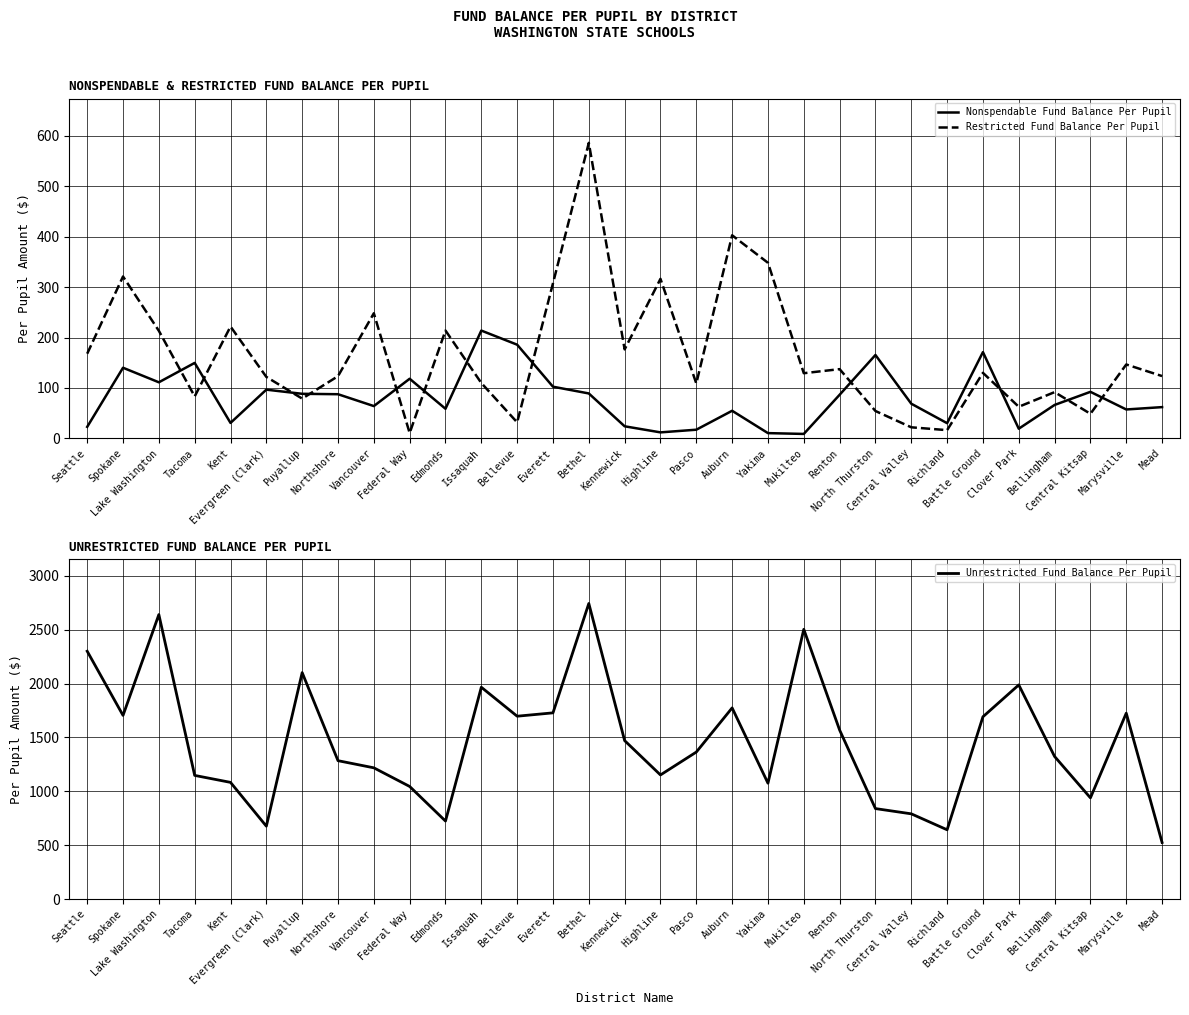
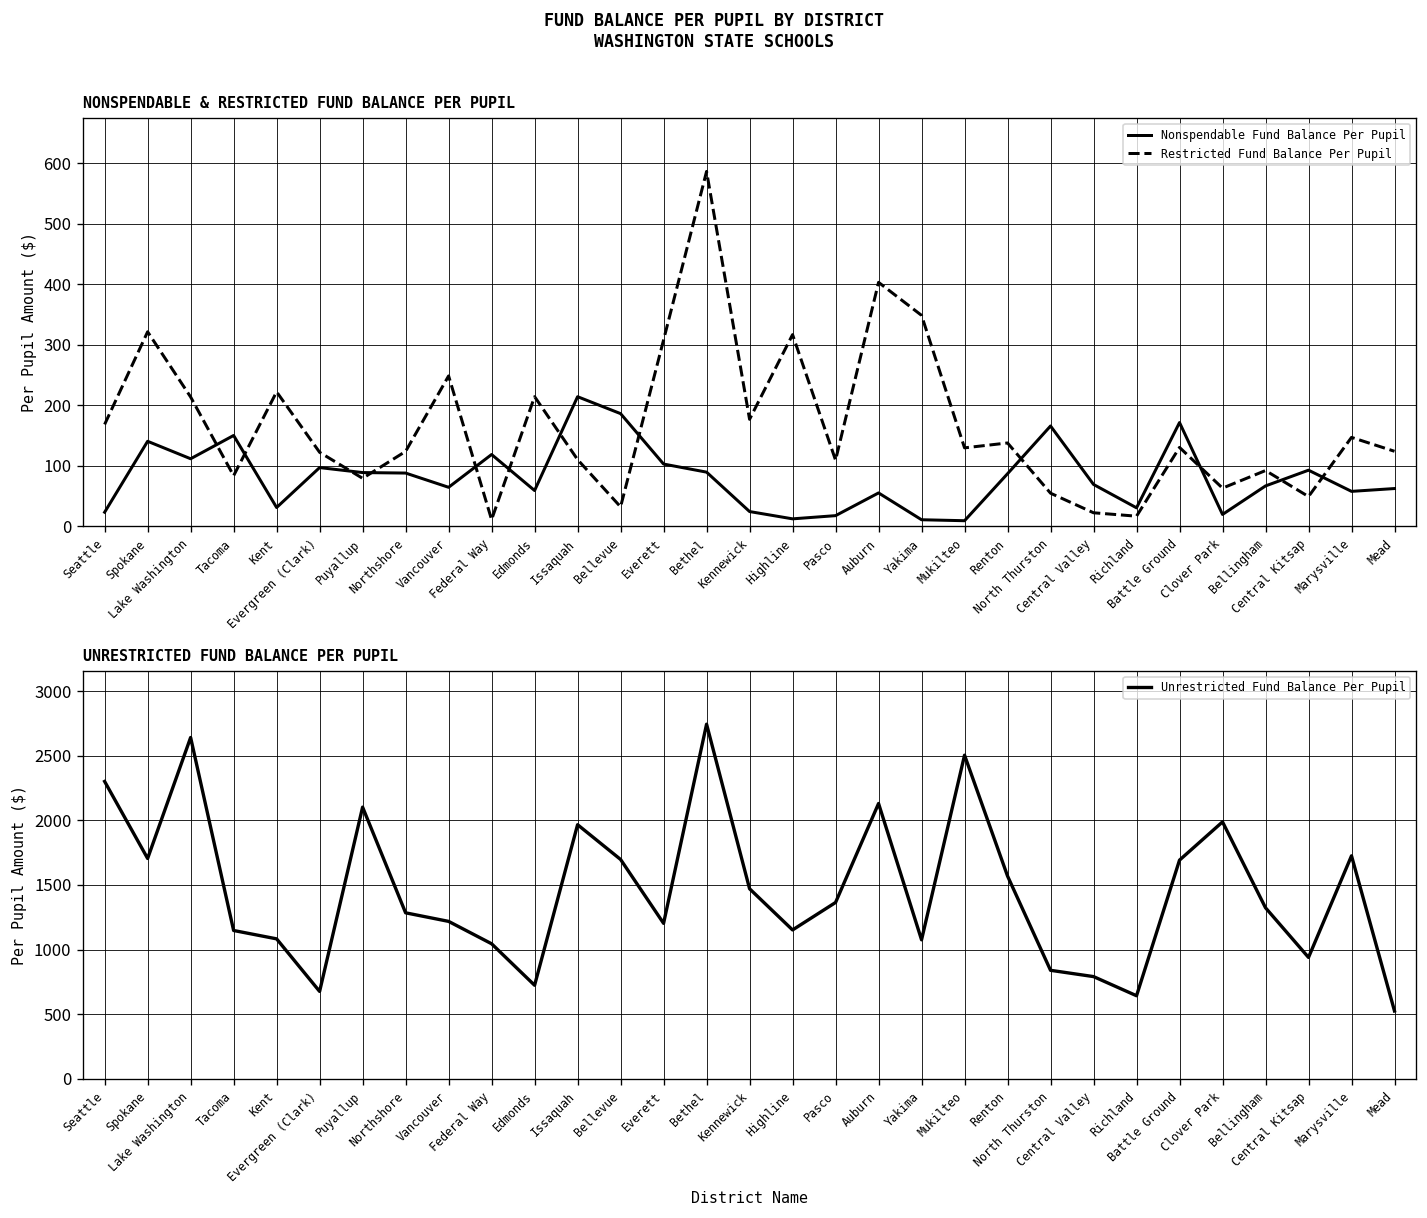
UNRESTRICTED FUND BALANCE PER PUPIL, Everett: 1730 -> 1200
UNRESTRICTED FUND BALANCE PER PUPIL, Auburn: 1770 -> 2130
